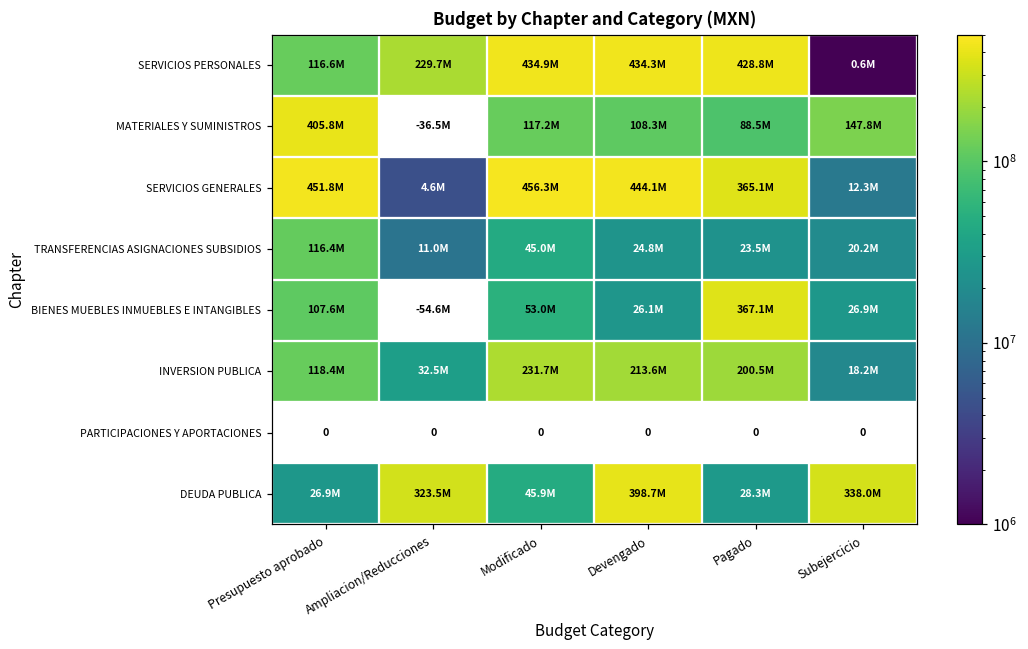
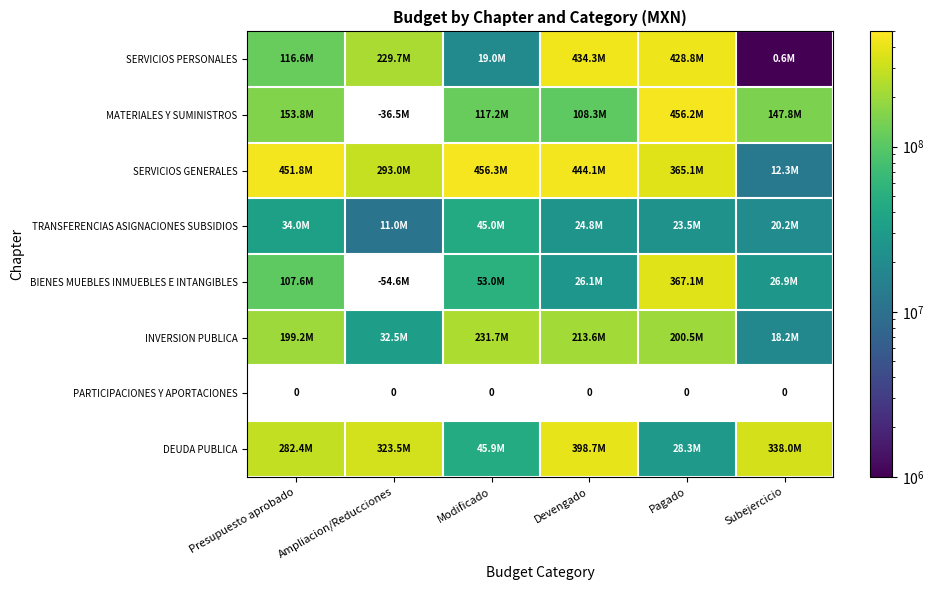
SERVICIOS PERSONALES, Modificado: 434.9M -> 19.0M
MATERIALES Y SUMINISTROS, Presupuesto aprobado: 405.8M -> 153.8M
MATERIALES Y SUMINISTROS, Pagado: 88.5M -> 456.2M
SERVICIOS GENERALES, Ampliacion/Reducciones: 4.6M -> 293.0M
TRANSFERENCIAS ASIGNACIONES SUBSIDIOS, Presupuesto aprobado: 116.4M -> 34.0M
INVERSION PUBLICA, Presupuesto aprobado: 118.4M -> 199.2M
DEUDA PUBLICA, Presupuesto aprobado: 26.9M -> 282.4M
